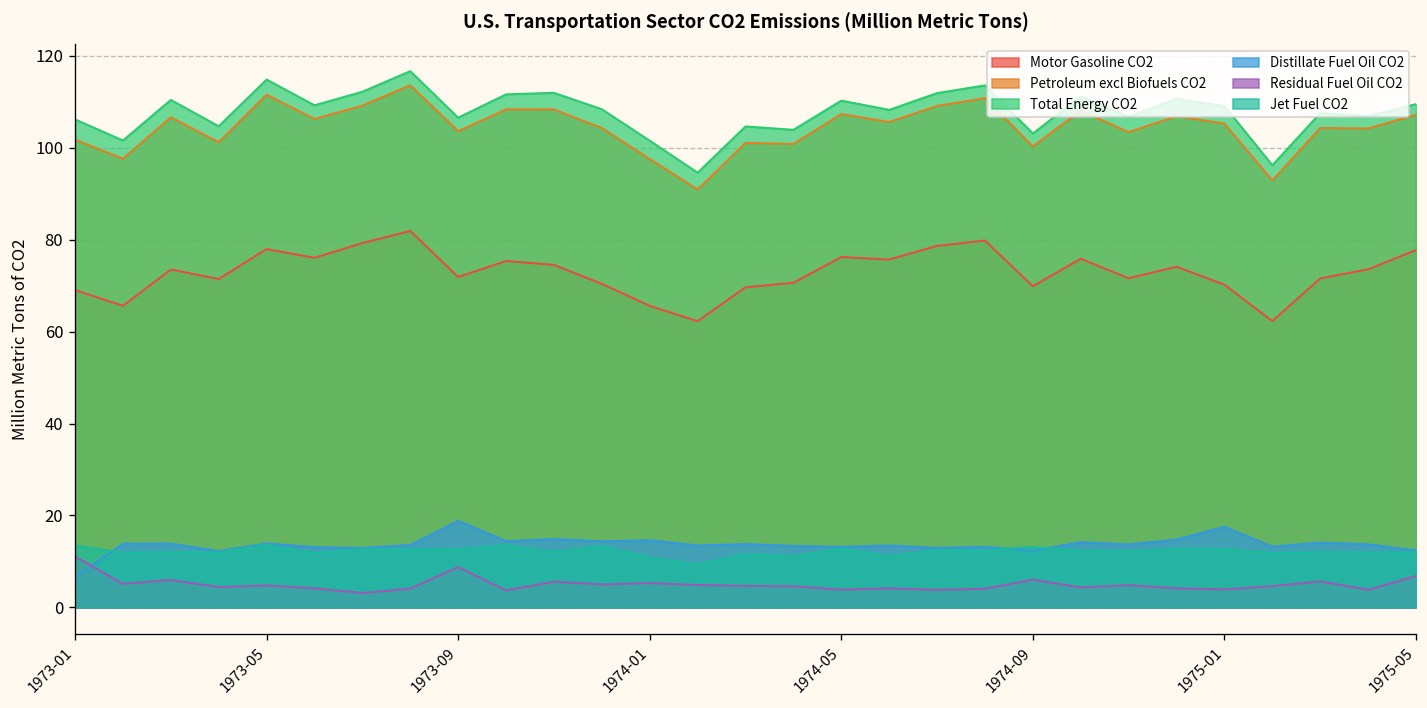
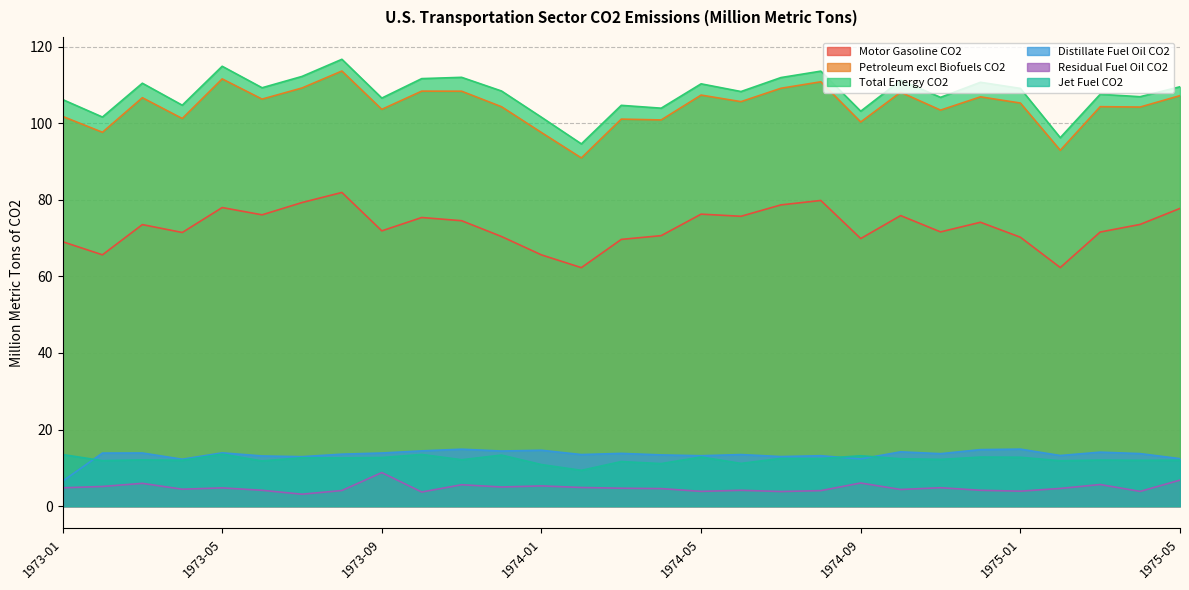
Residual Fuel Oil CO2, 1973-01: 11 -> 5
Distillate Fuel Oil CO2, 1973-09: 19 -> 14
Distillate Fuel Oil CO2, 1975-01: 18 -> 15
